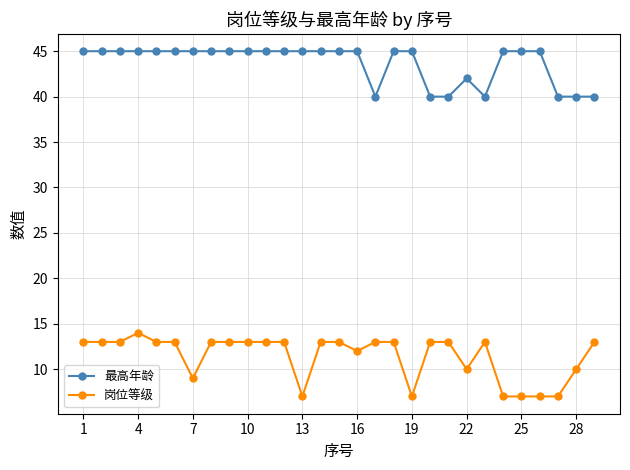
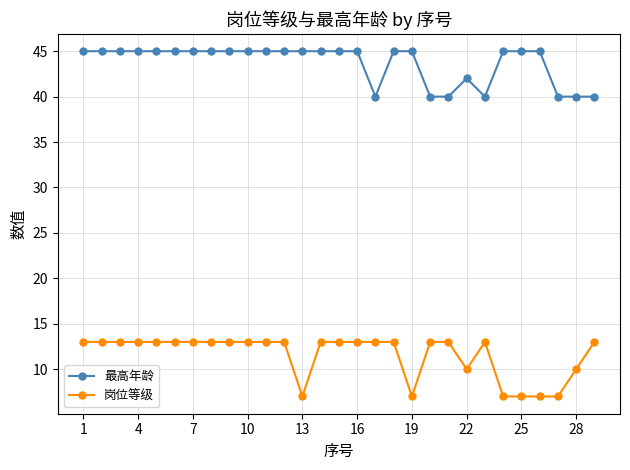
岗位等级, 4: 14 -> 13
岗位等级, 7: 9 -> 13
岗位等级, 16: 12 -> 13
